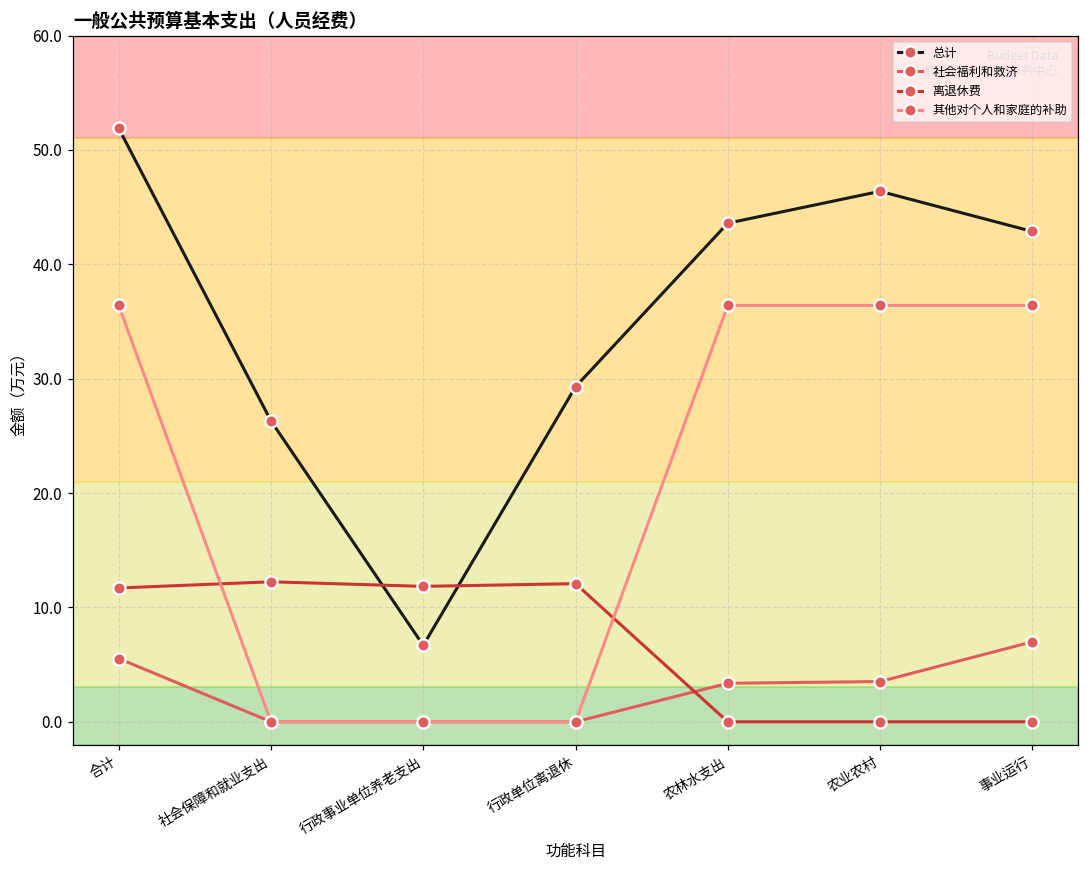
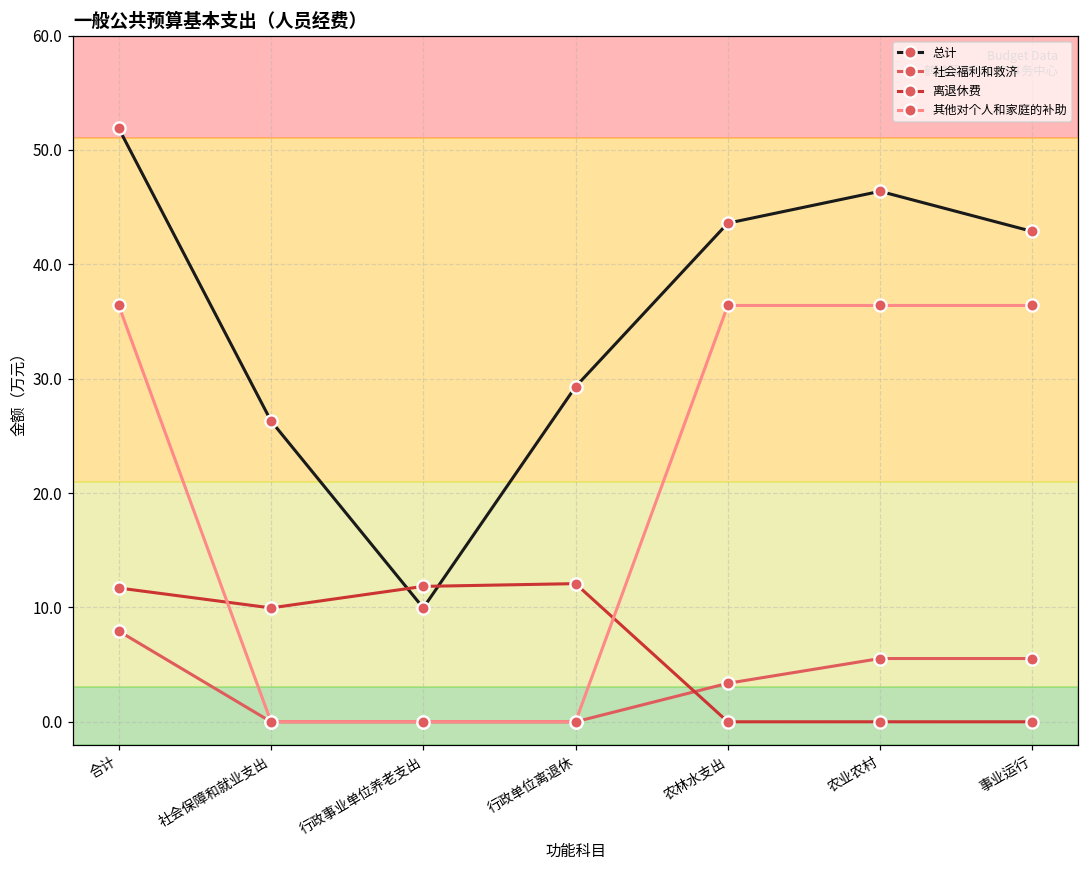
社会福利和救济, 合计: 5.5 -> 7.9
离退休费, 社会保障和就业支出: 12.2 -> 10.0
总计, 行政事业单位养老支出: 6.7 -> 10.0
社会福利和救济, 农业农村: 3.5 -> 5.5
社会福利和救济, 事业运行: 7.0 -> 5.5
